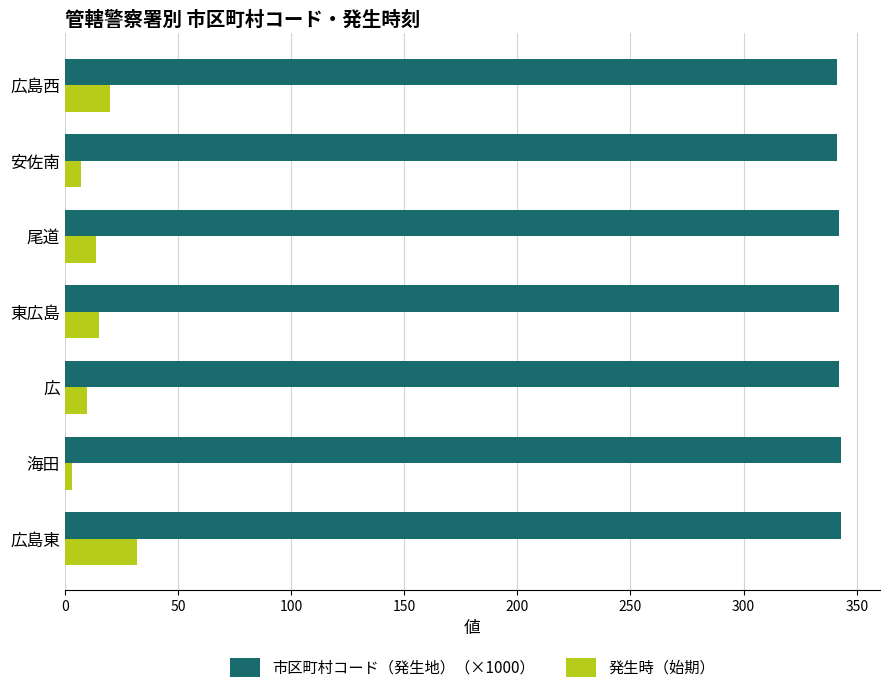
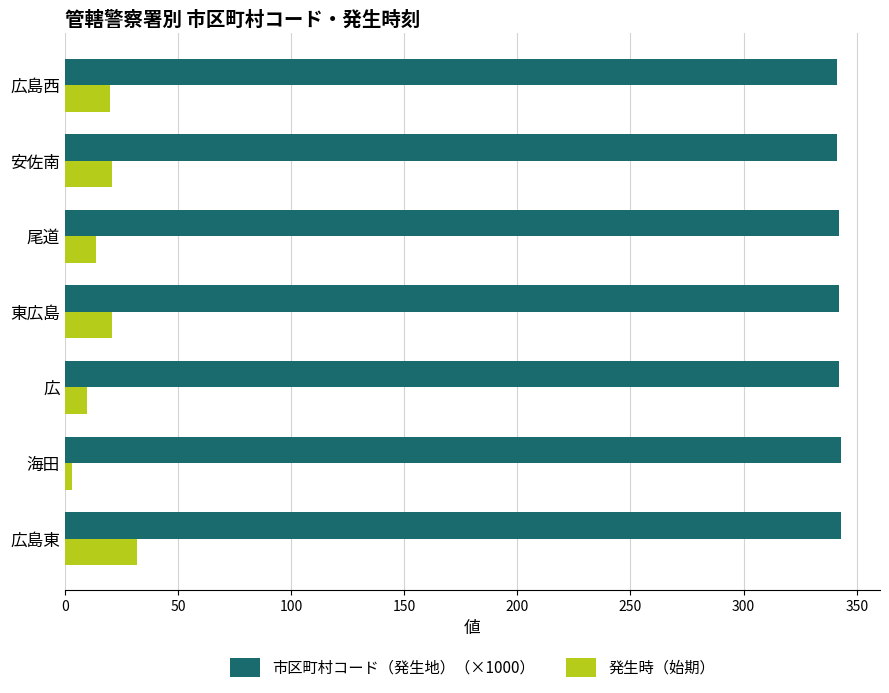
発生時（始期）, 安佐南: 7 -> 21
発生時（始期）, 東広島: 15 -> 21
